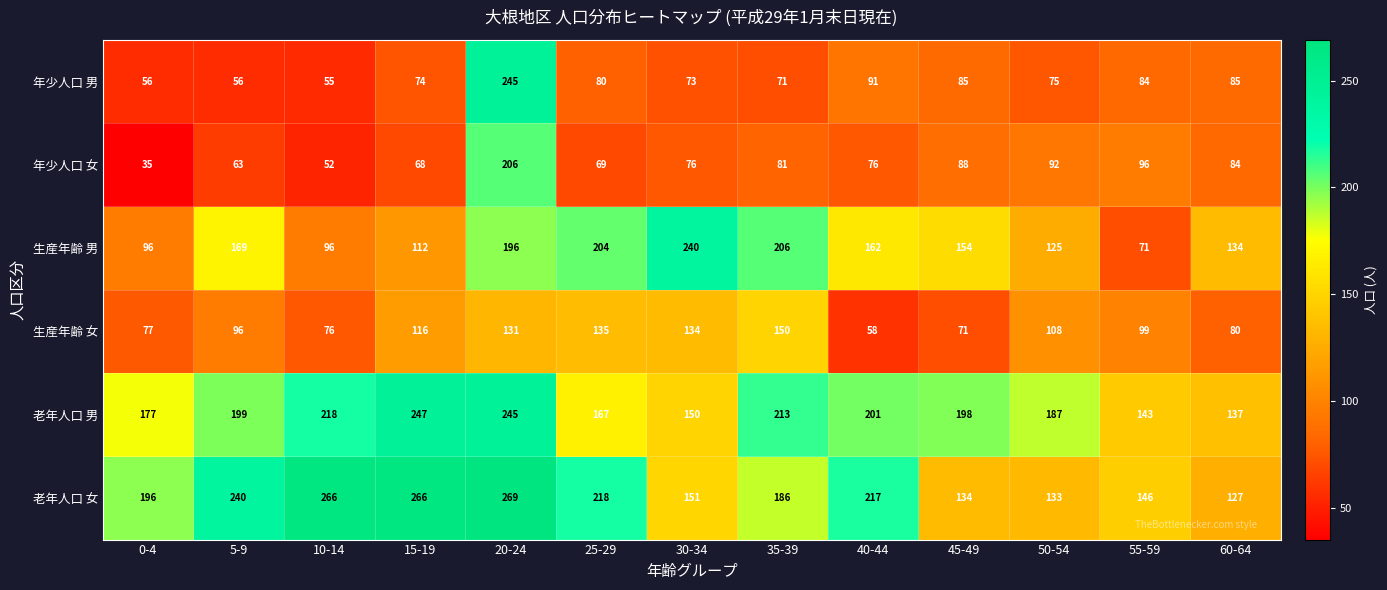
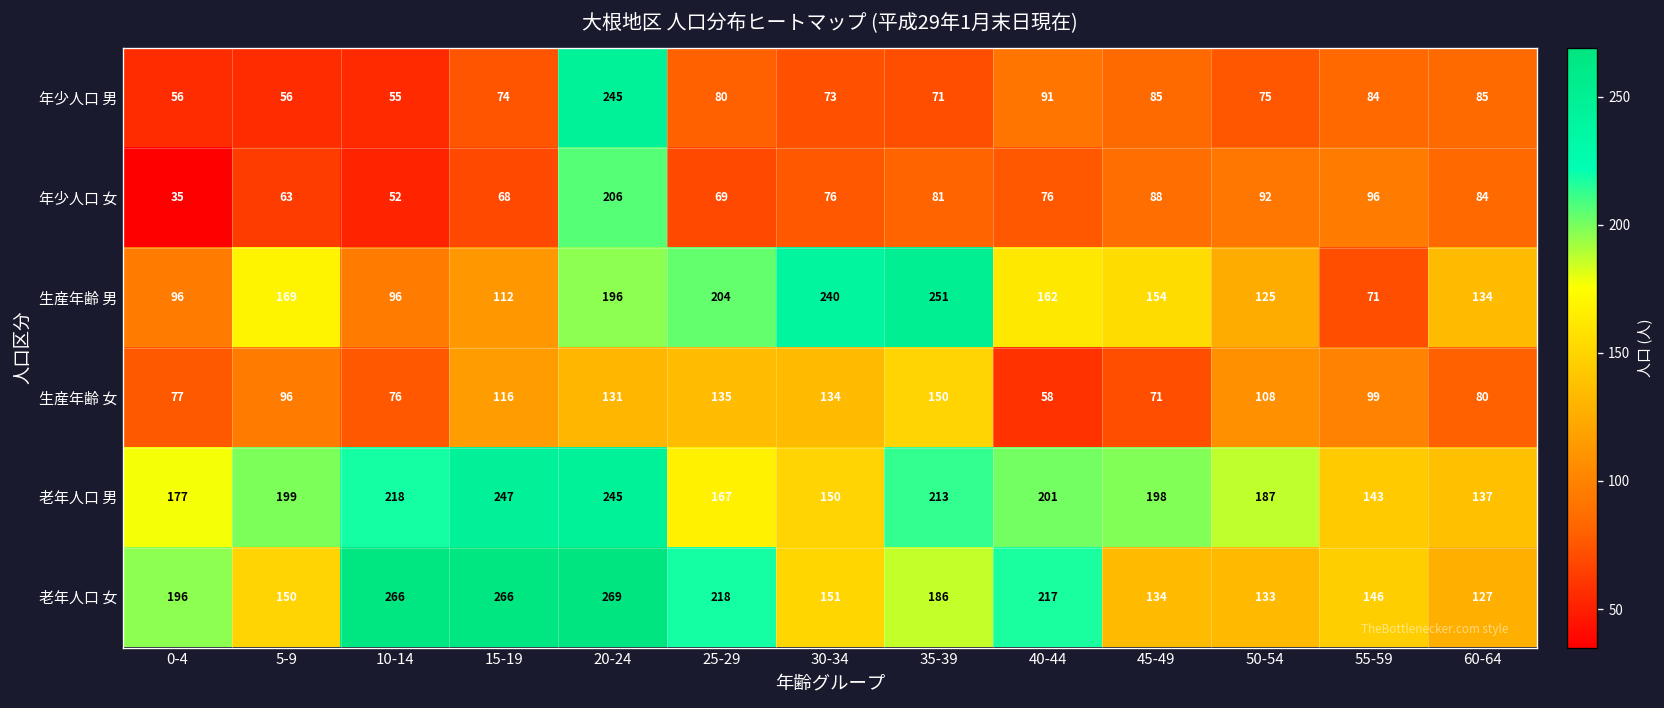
生産年齢 男, 35-39: 206 -> 251
老年人口 女, 5-9: 240 -> 150
